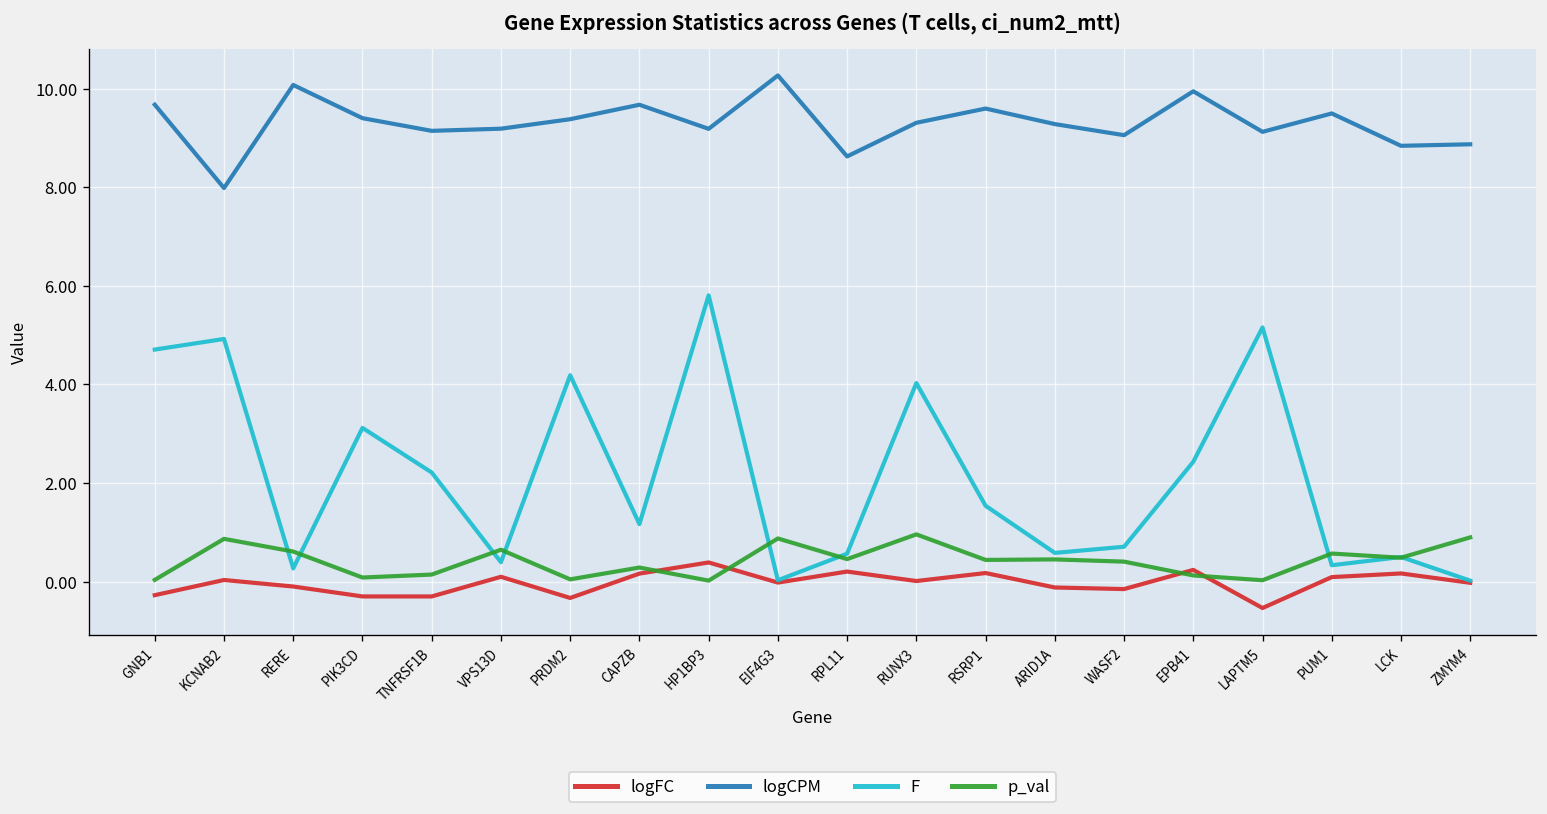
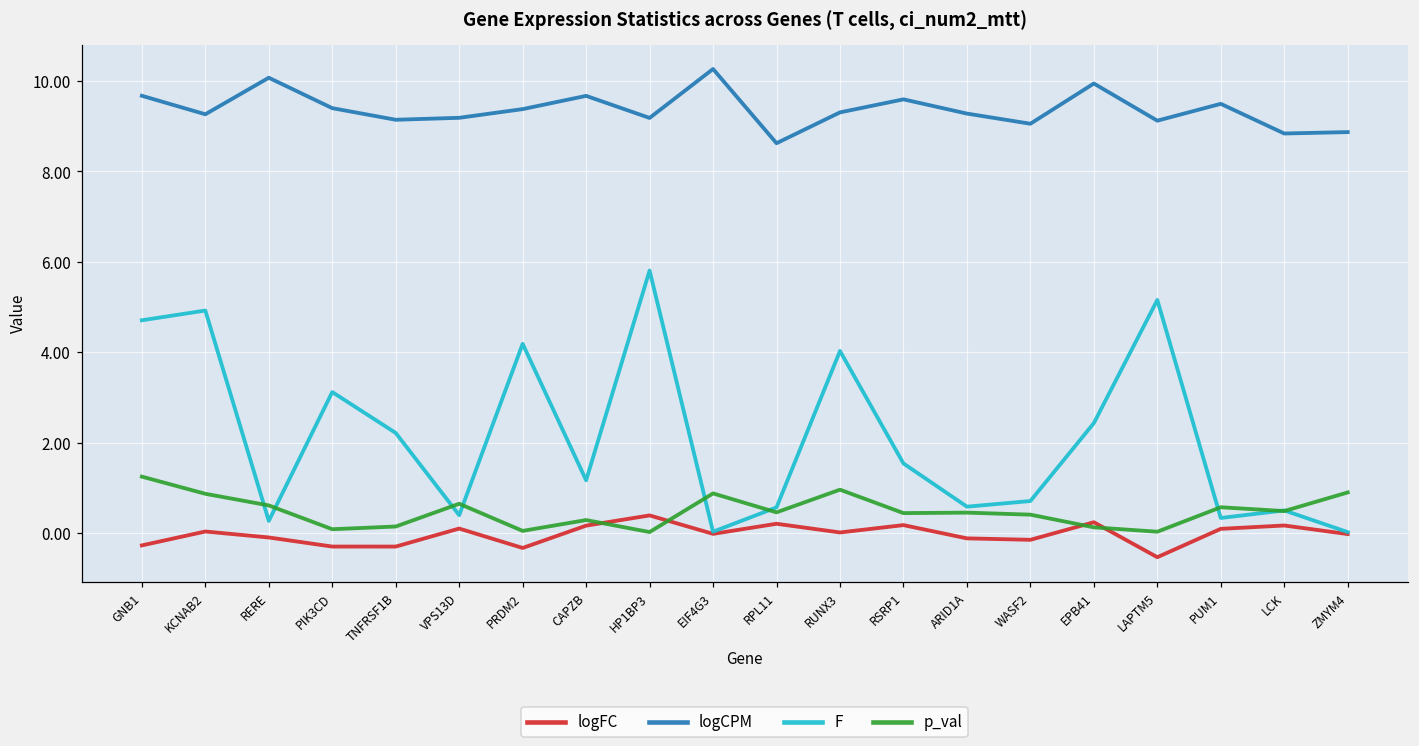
p_val, GNB1: 0.0 -> 1.2
logCPM, KCNAB2: 8.0 -> 9.3
